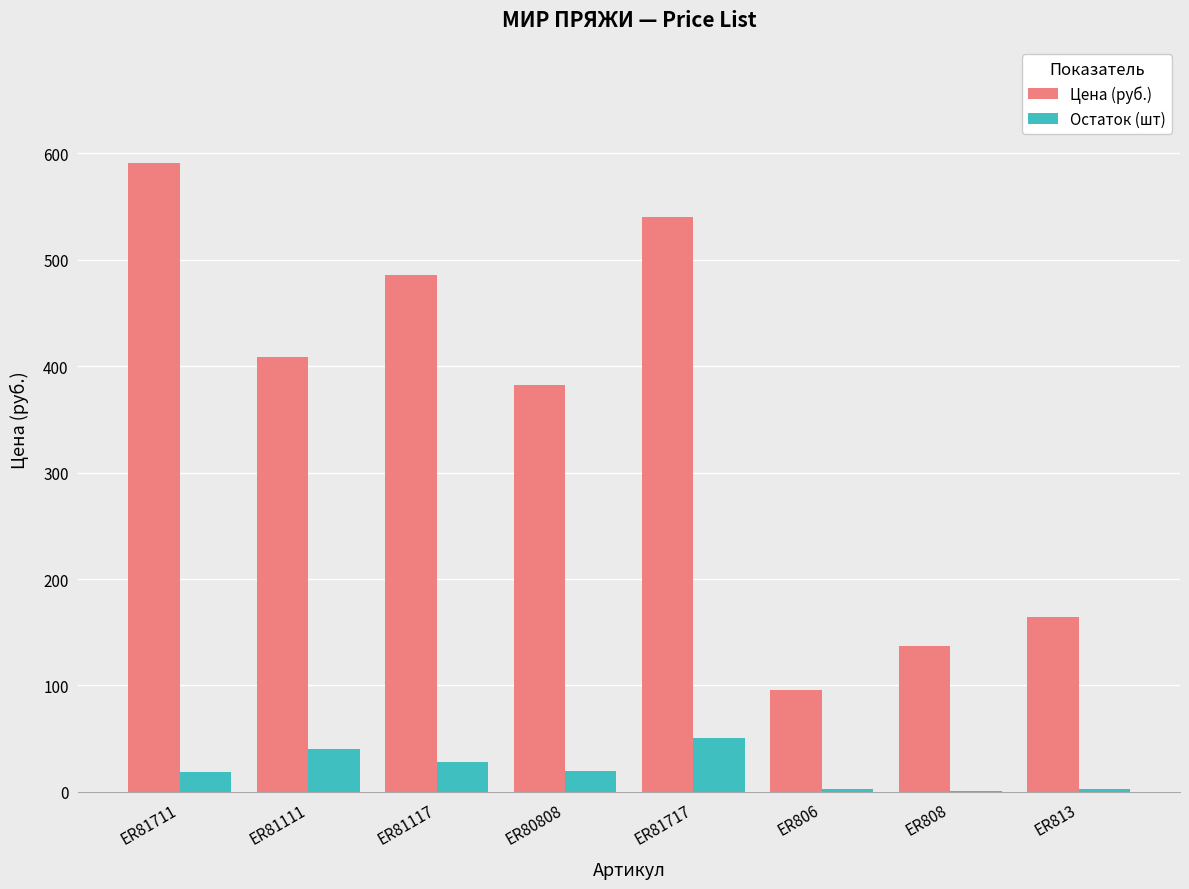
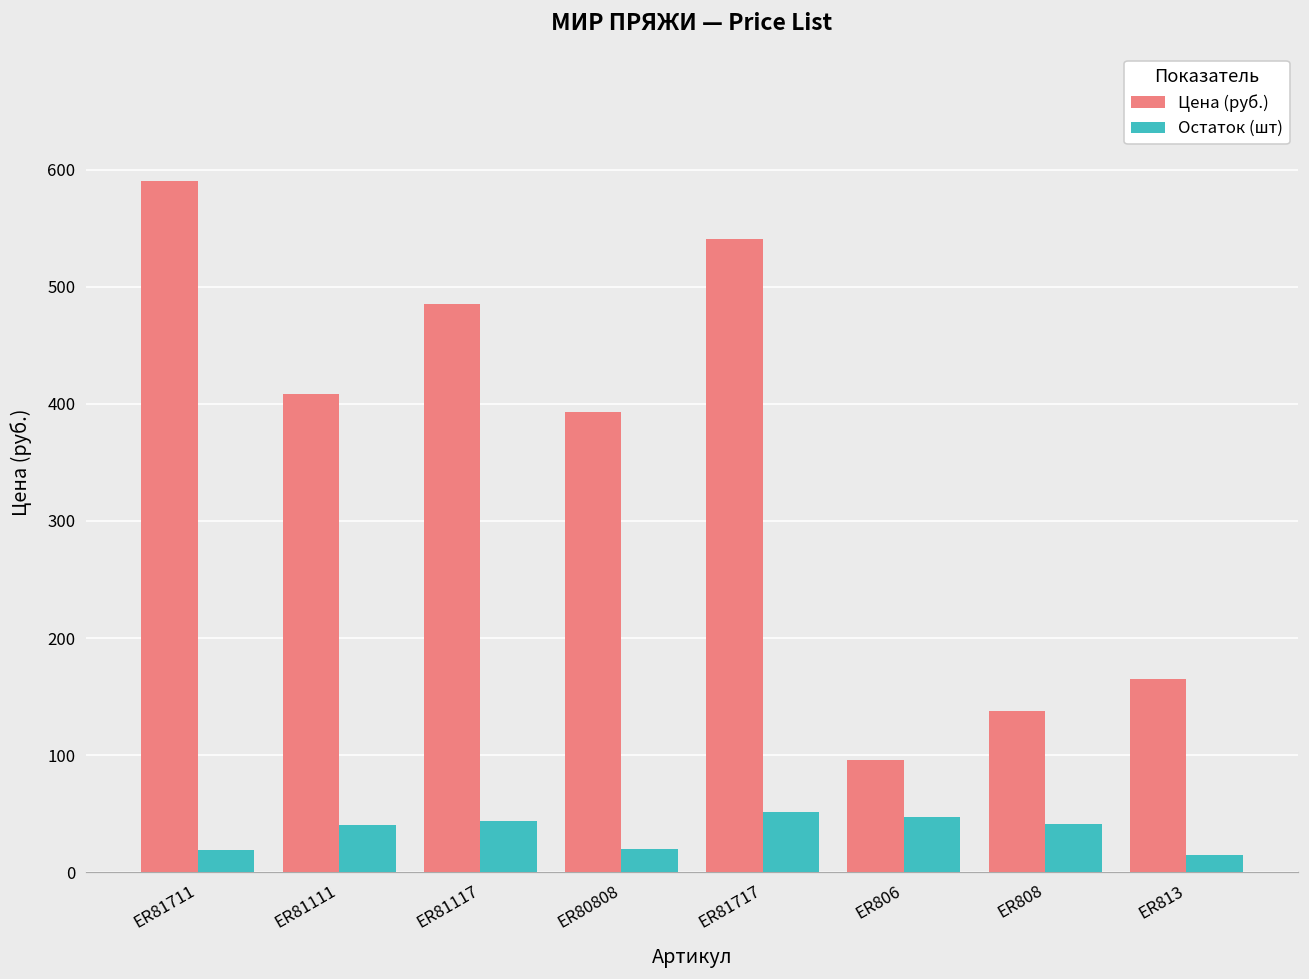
Остаток (шт), ER81117: 28 -> 44
Цена (руб.), ER80808: 382 -> 393
Остаток (шт), ER806: 3 -> 47
Остаток (шт), ER808: 1 -> 41
Остаток (шт), ER813: 3 -> 15
